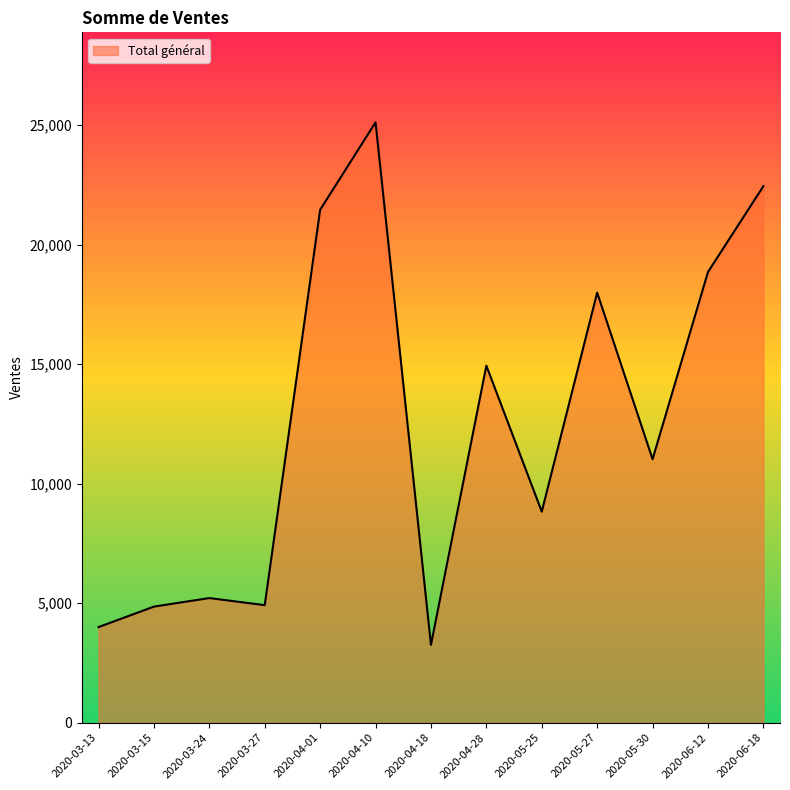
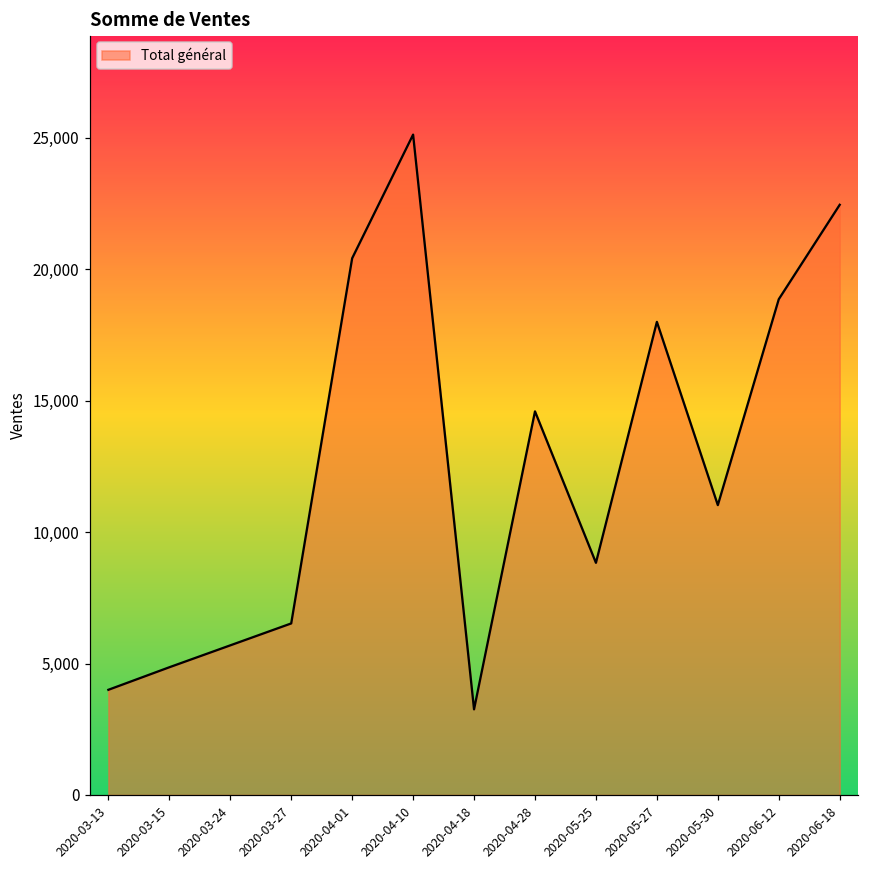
2020-03-24: 5,200 -> 5,700
2020-03-27: 4,900 -> 6,500
2020-04-01: 21,500 -> 20,400
2020-04-28: 14,900 -> 14,600
